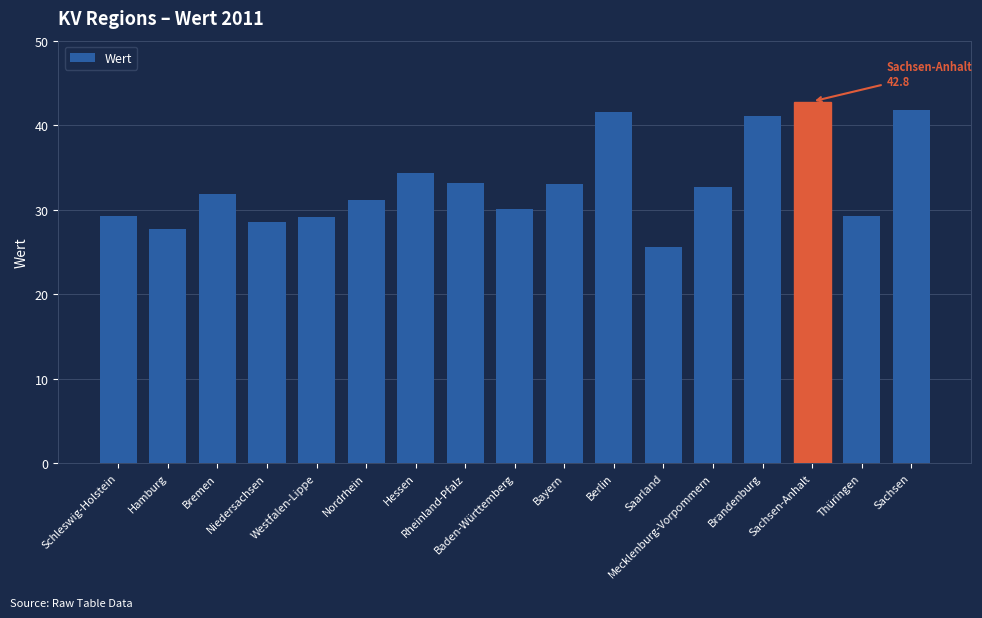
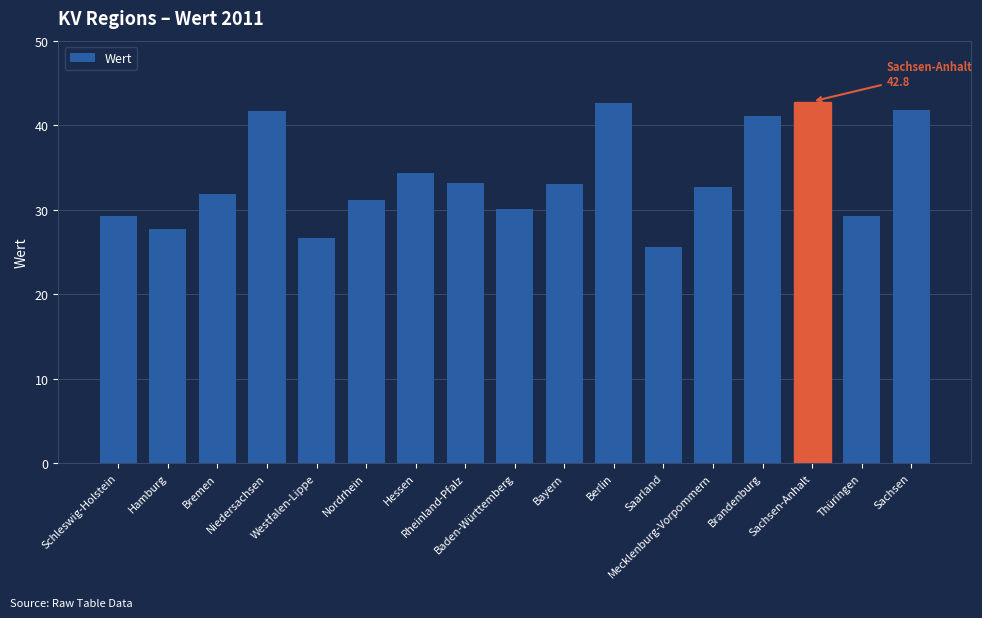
Niedersachsen: 29 -> 42
Westfalen-Lippe: 29 -> 27
Berlin: 42 -> 43
